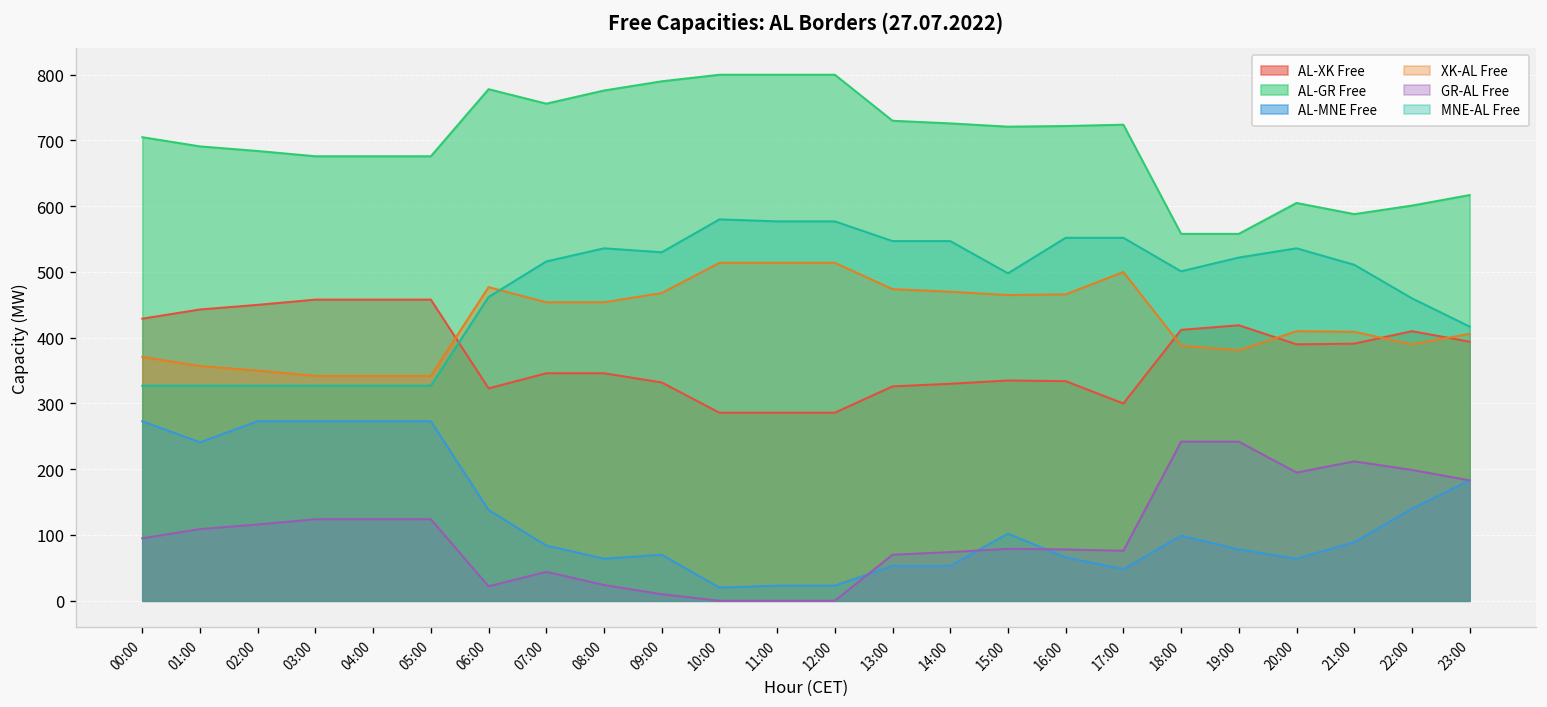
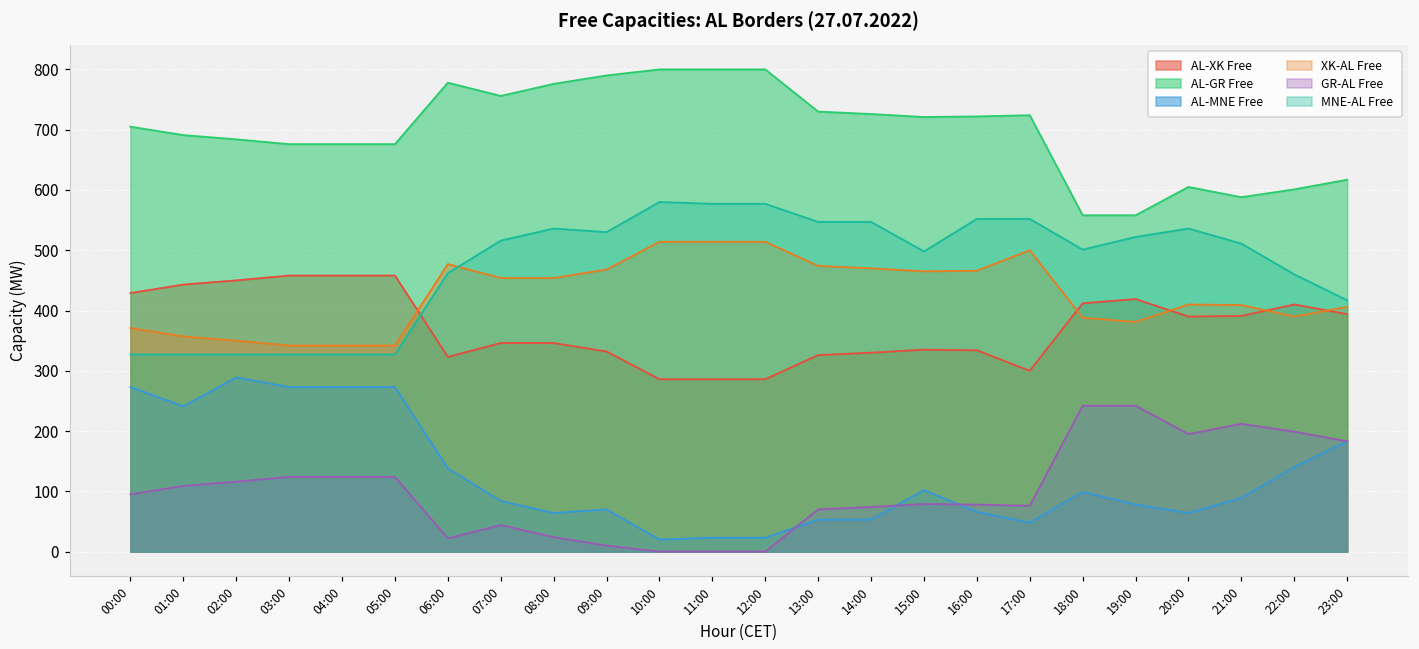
AL-MNE Free, 02:00: 270 -> 290
